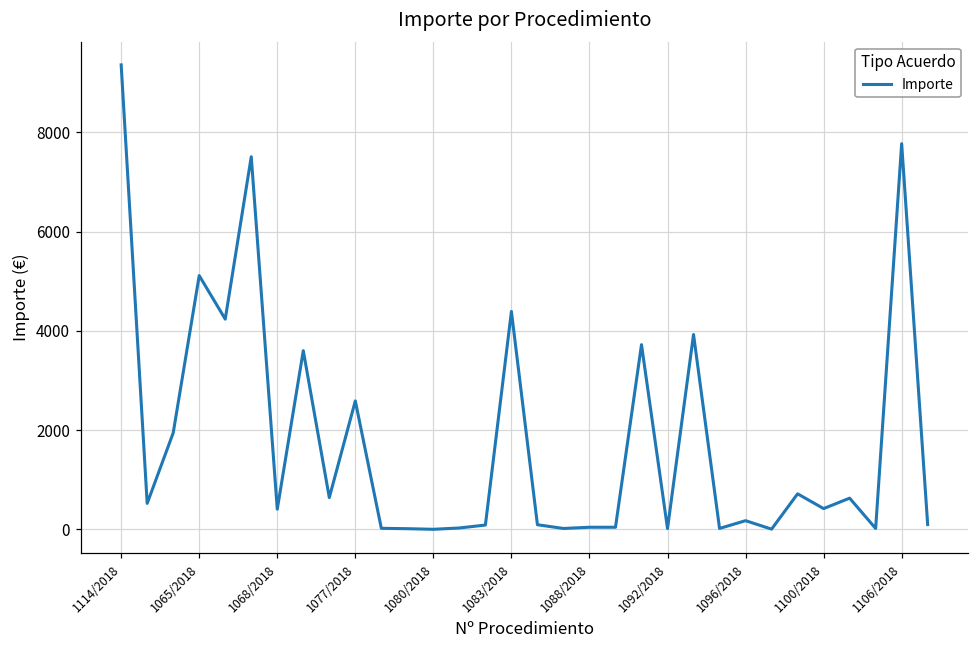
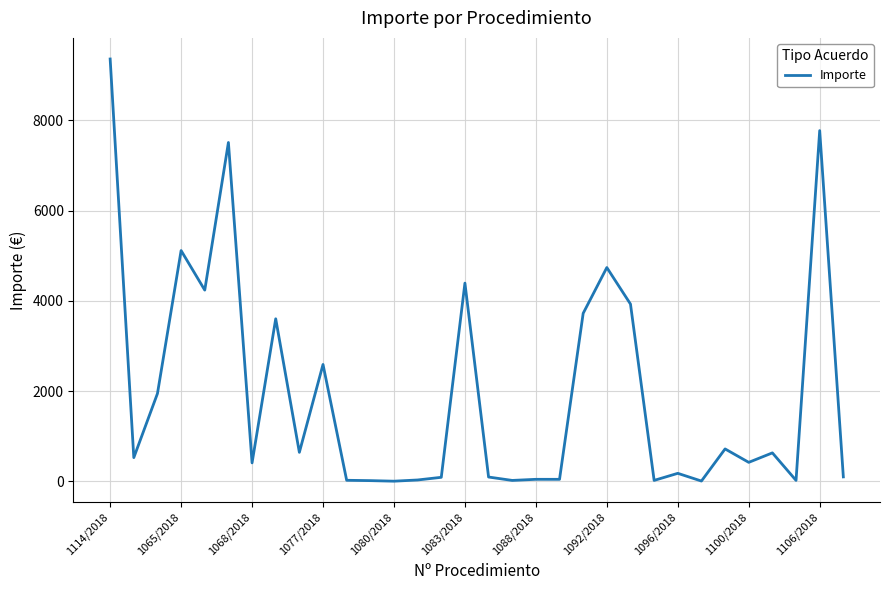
1092/2018: 0 -> 4700
